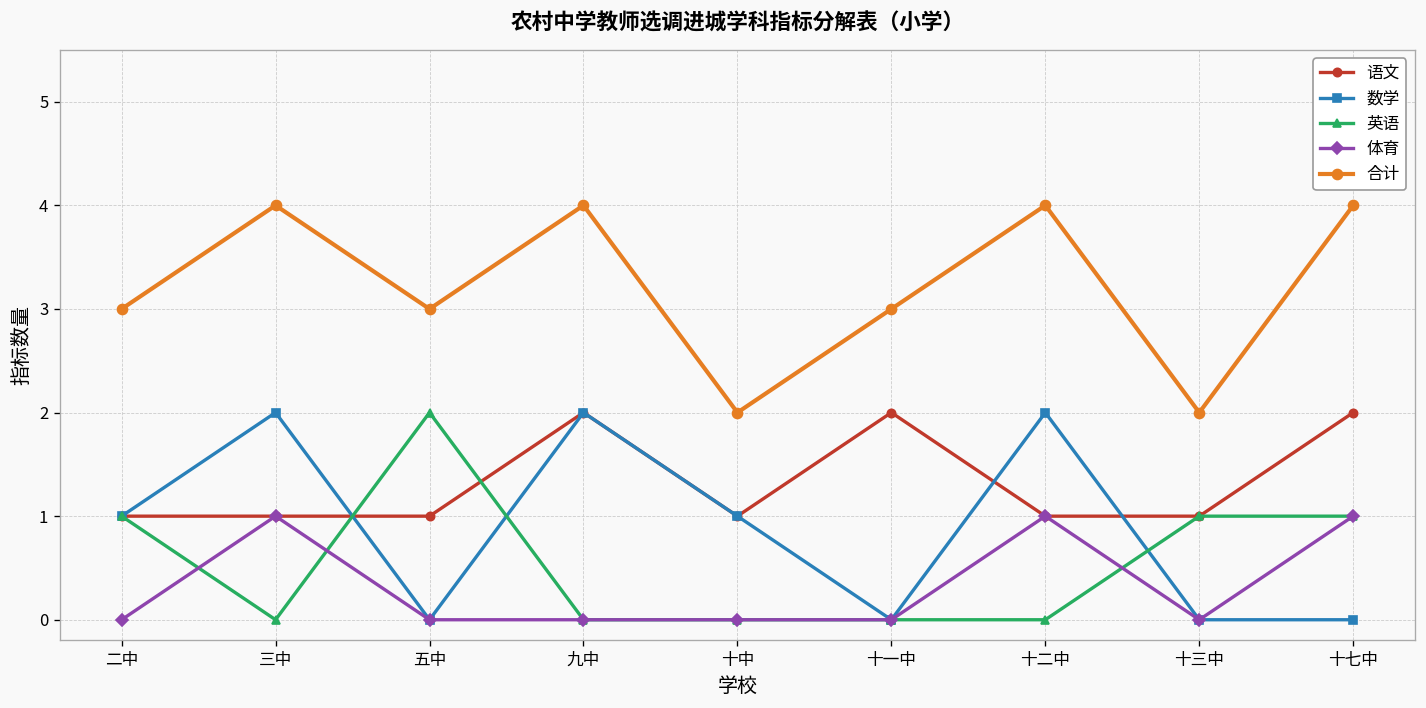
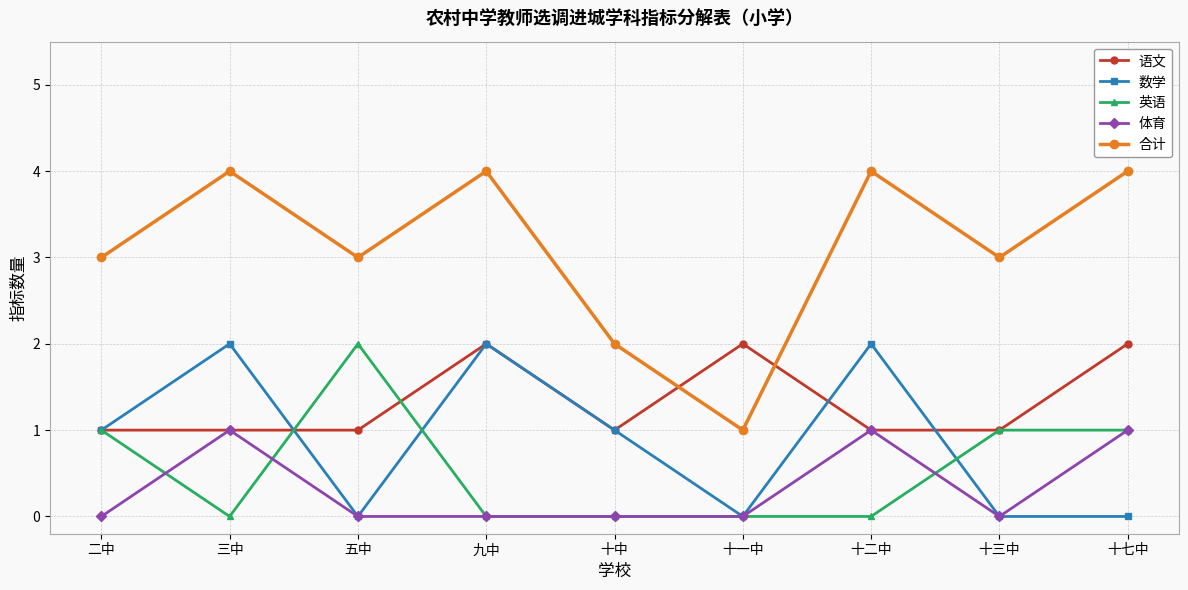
合计, 十一中: 3 -> 1
合计, 十三中: 2 -> 3
